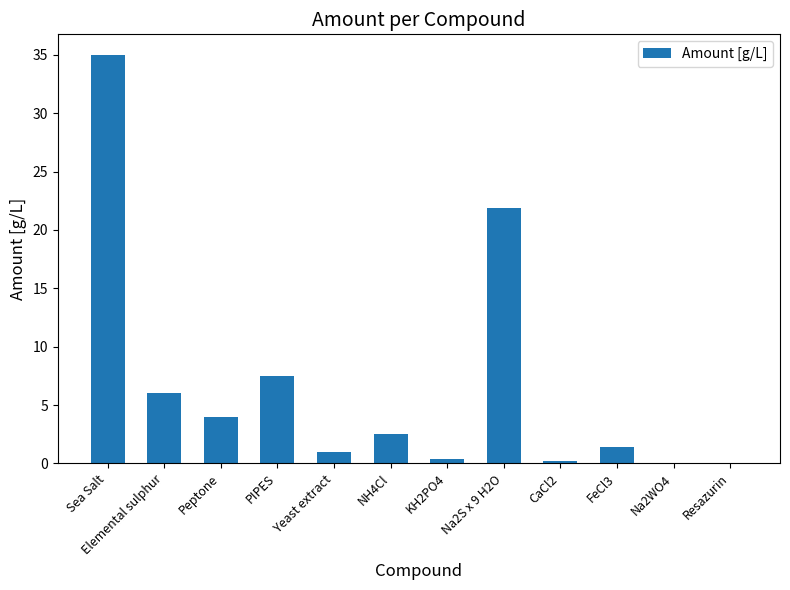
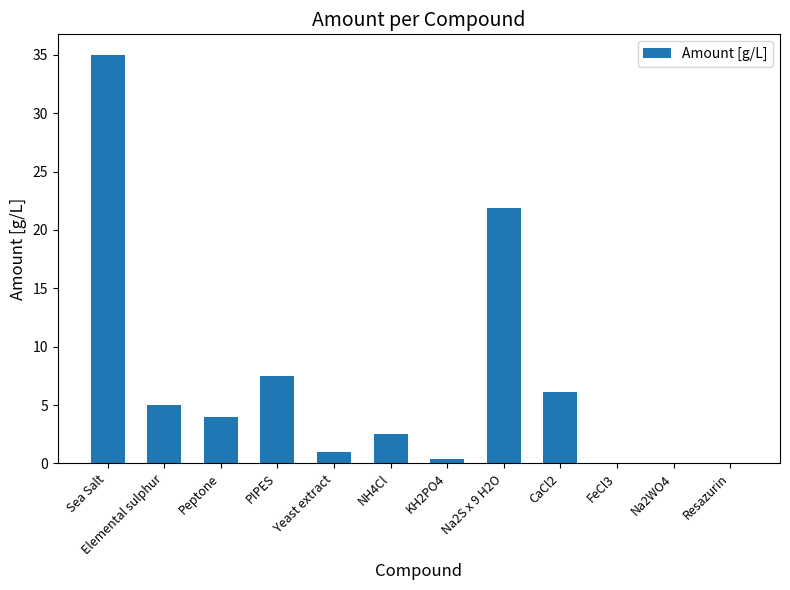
Elemental sulphur: 6 -> 5
CaCl2: 0.2 -> 6.1
FeCl3: 1.4 -> 0.0
